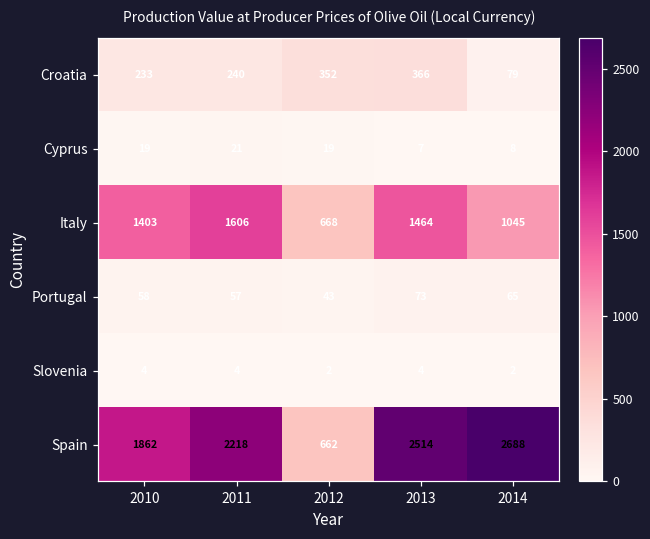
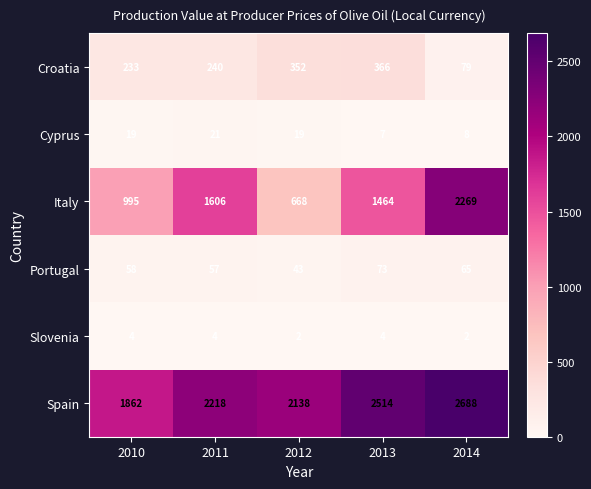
Italy, 2010: 1403 -> 995
Italy, 2014: 1045 -> 2269
Spain, 2012: 662 -> 2138
